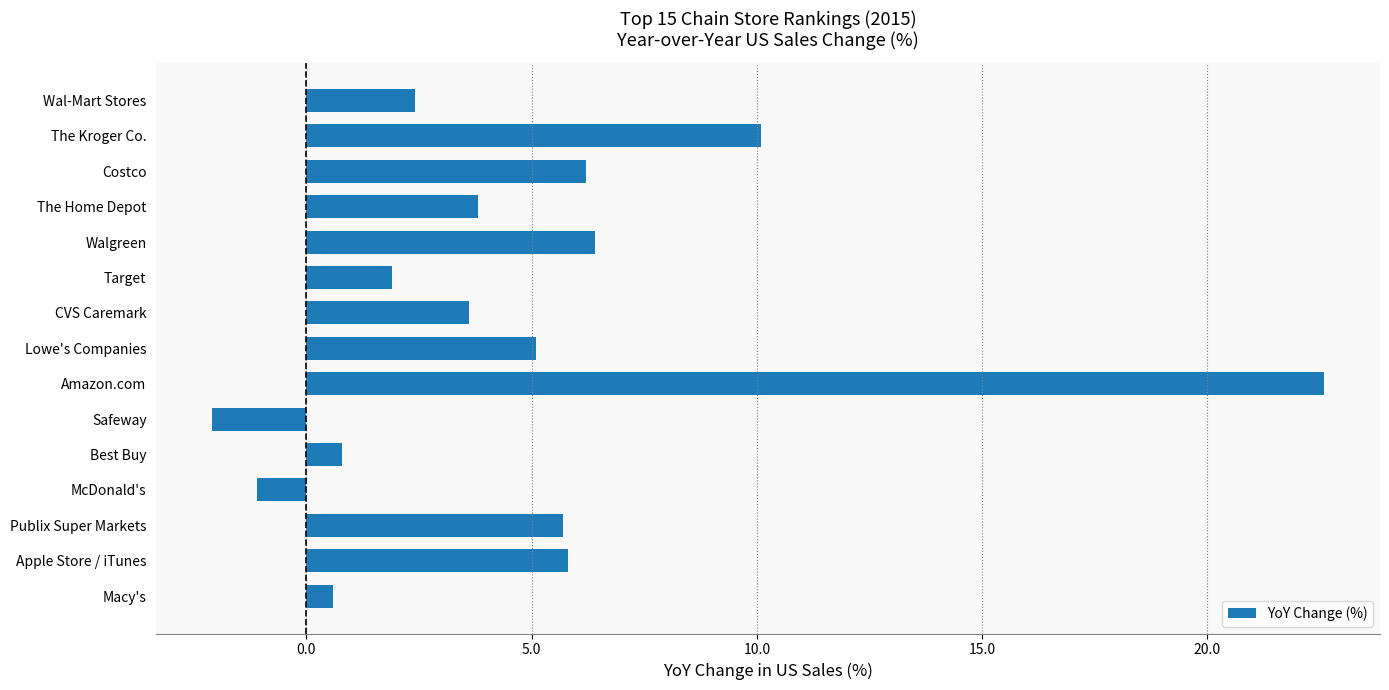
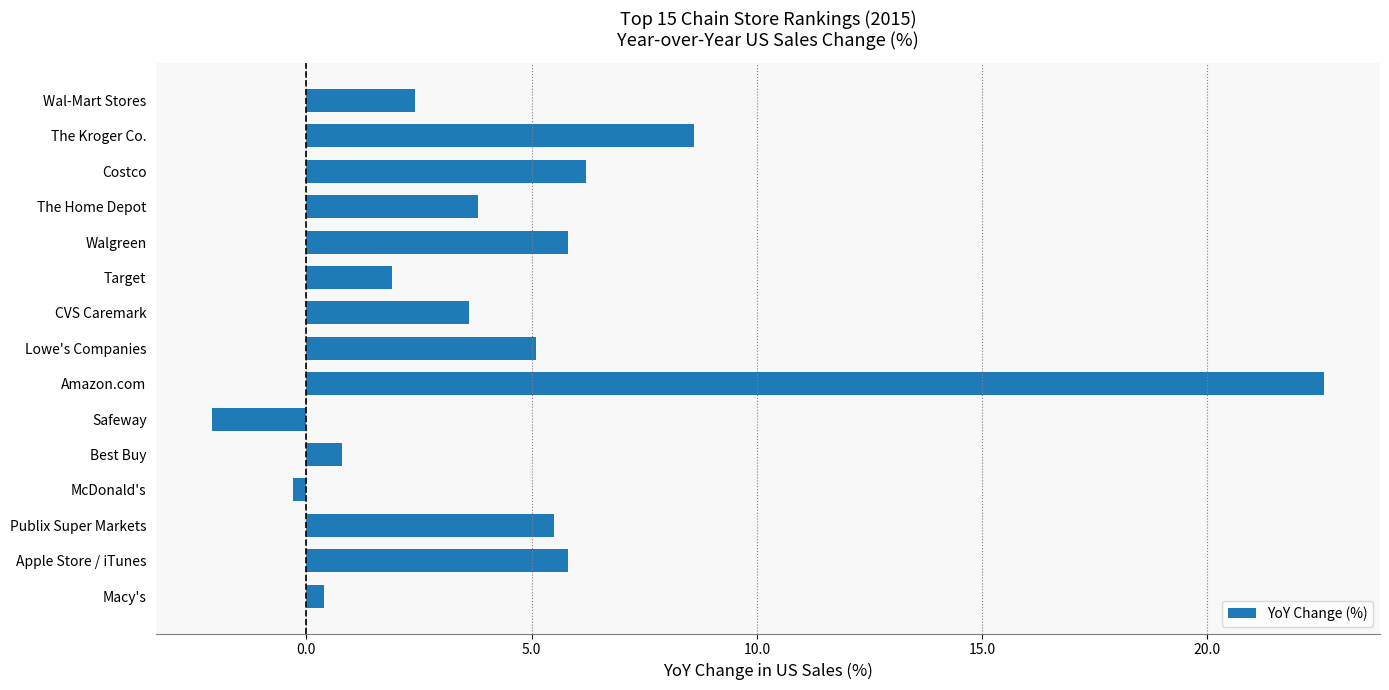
The Kroger Co.: 10.1 -> 8.6
Walgreen: 6.4 -> 5.8
McDonald's: -1.1 -> -0.3
Publix Super Markets: 5.7 -> 5.5
Macy's: 0.6 -> 0.4
